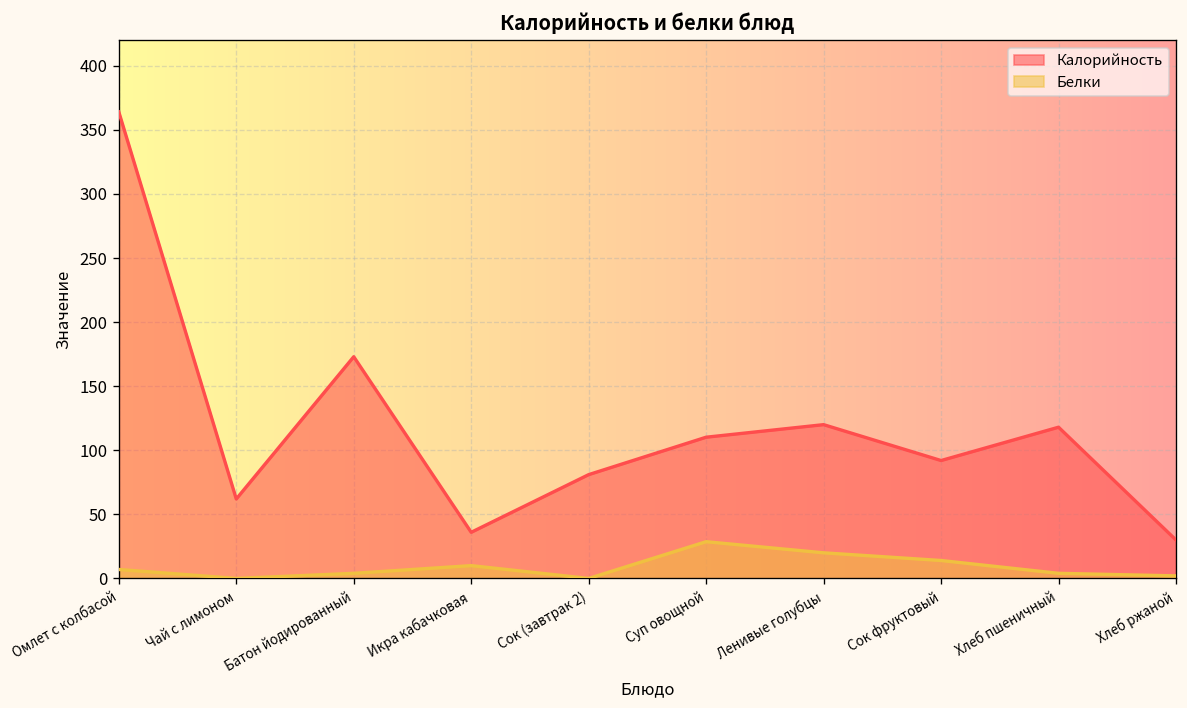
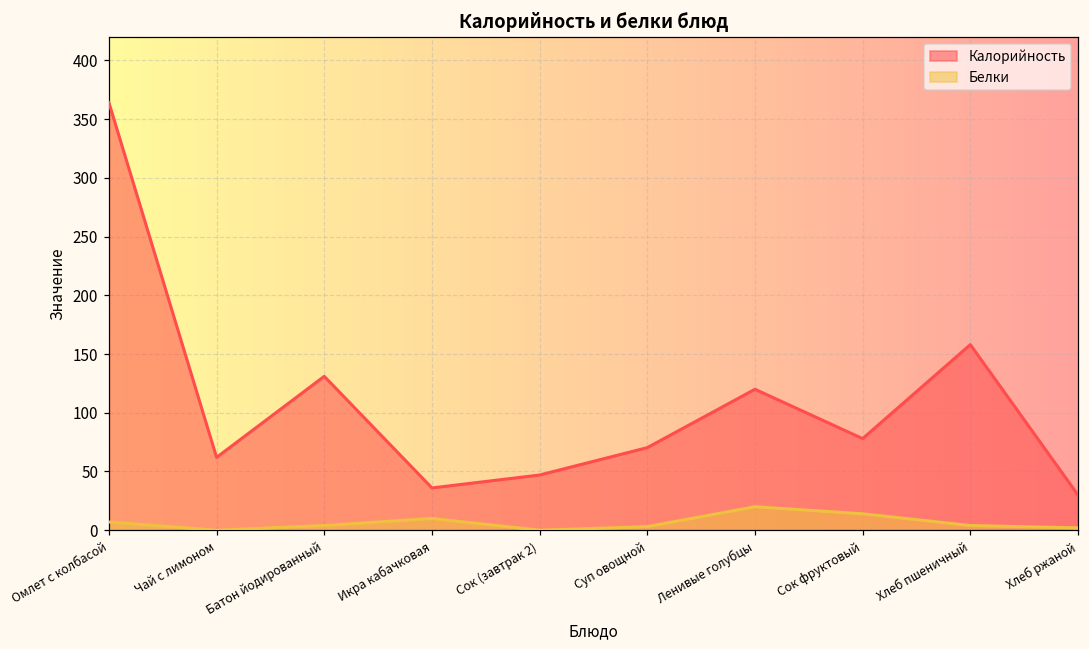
Калорийность, Батон йодированный: 173 -> 131
Калорийность, Сок (завтрак 2): 81 -> 47
Калорийность, Суп овощной: 110 -> 70
Белки, Суп овощной: 29 -> 3
Калорийность, Сок фруктовый: 92 -> 78
Калорийность, Хлеб пшеничный: 118 -> 158
